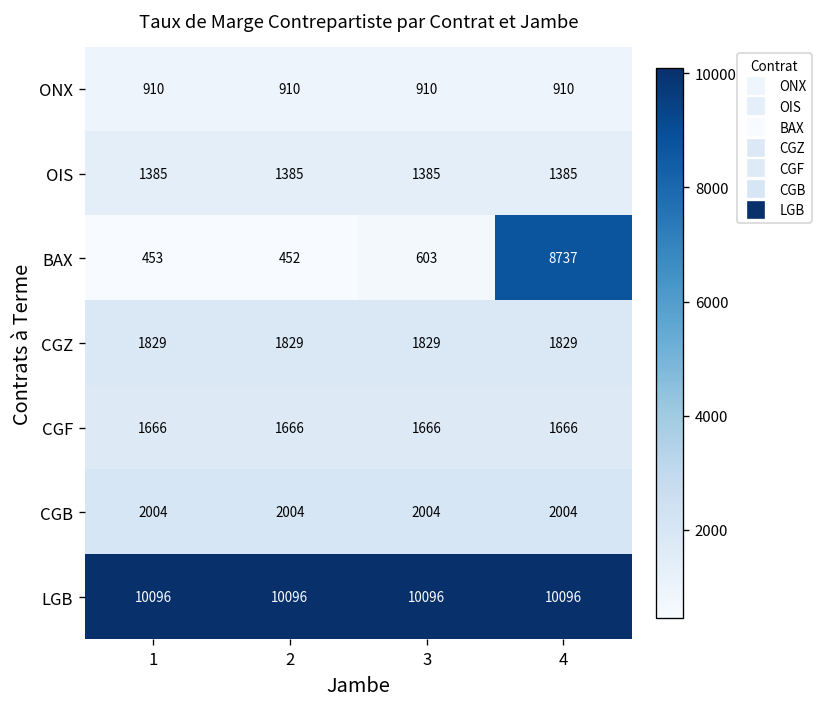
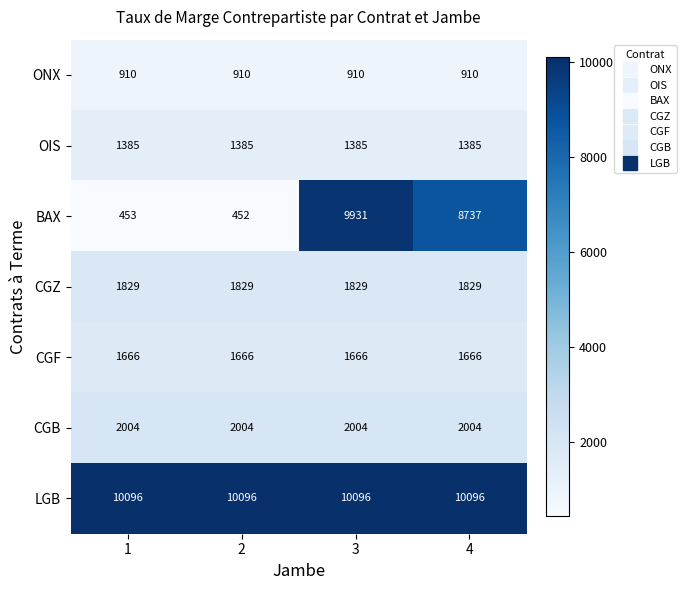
BAX, 3: 603 -> 9931
